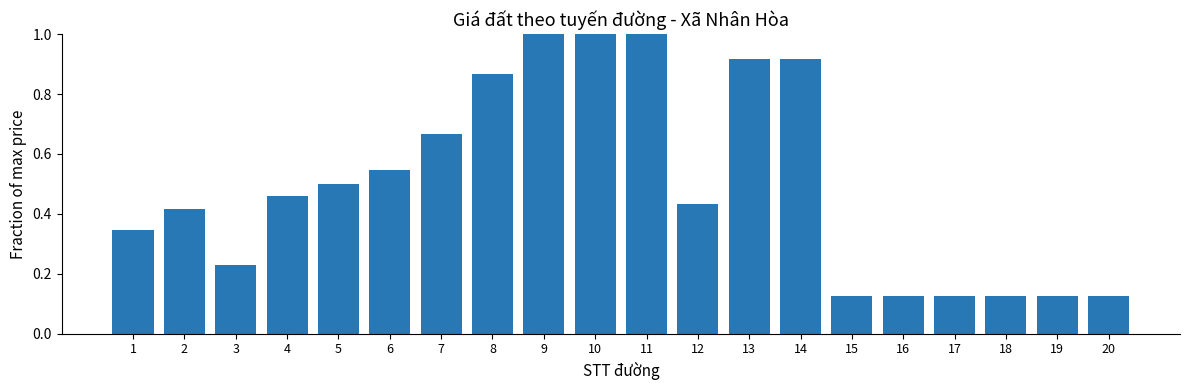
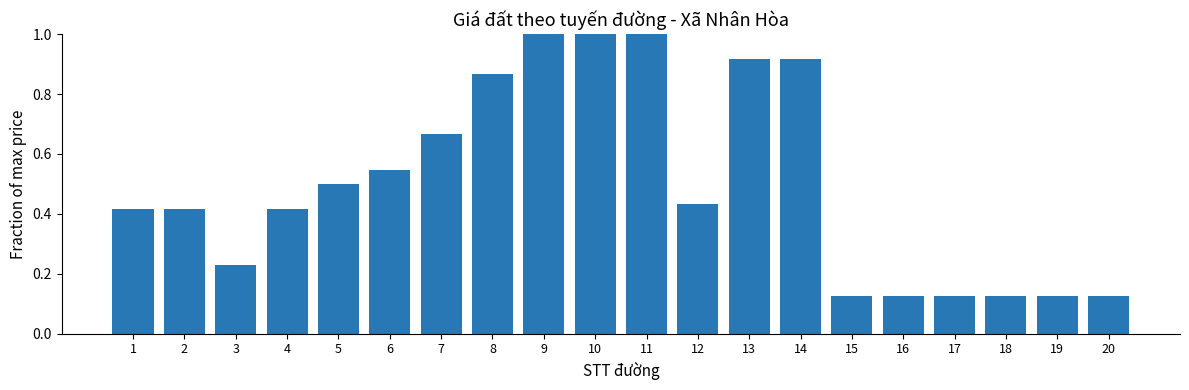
1: 0.35 -> 0.42
4: 0.46 -> 0.42
